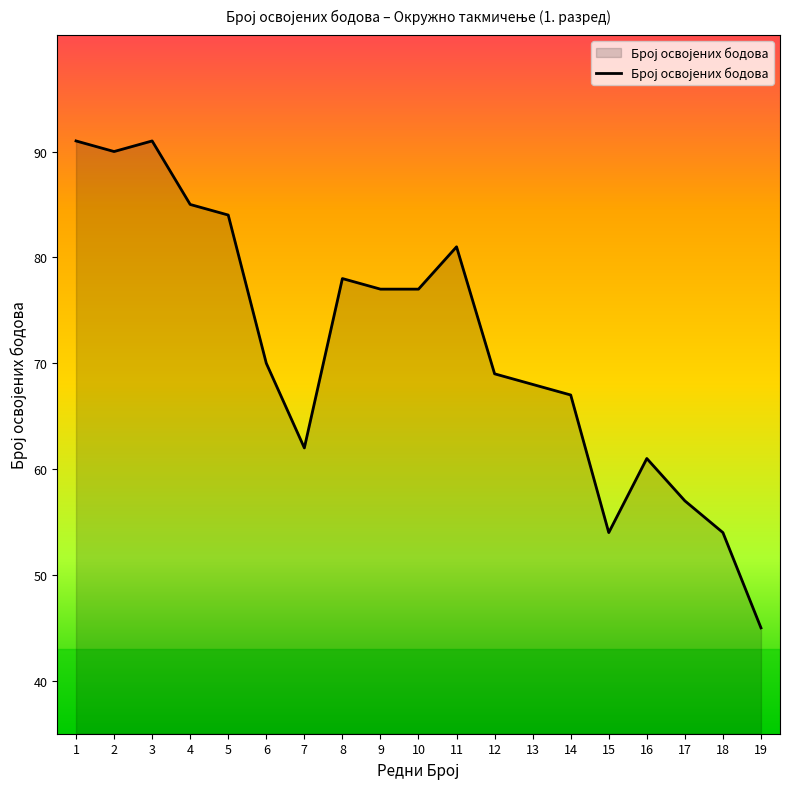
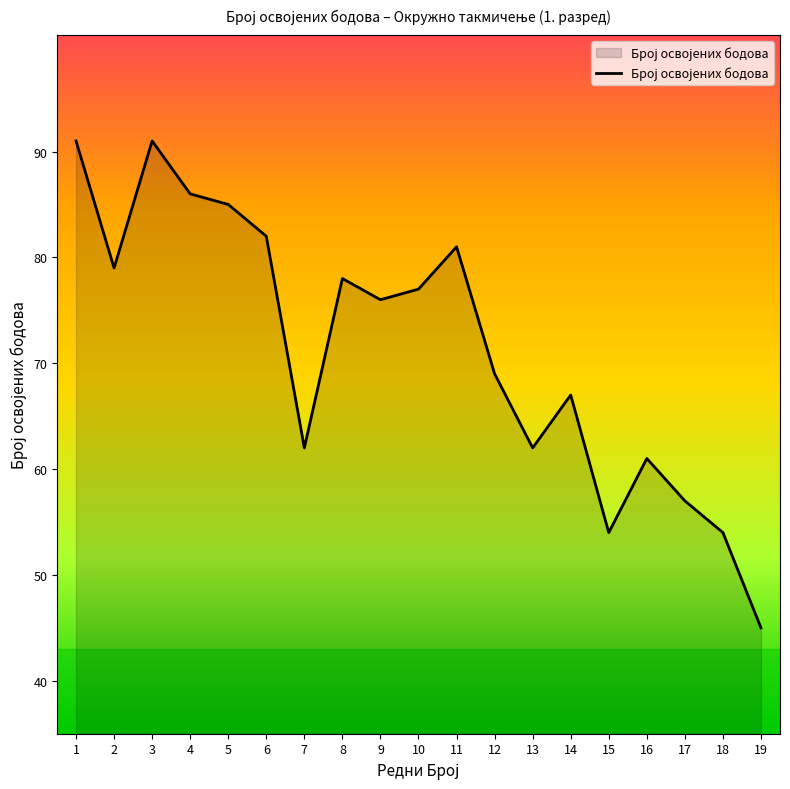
2: 90 -> 79
4: 85 -> 86
5: 84 -> 85
6: 70 -> 82
9: 77 -> 76
13: 68 -> 62
